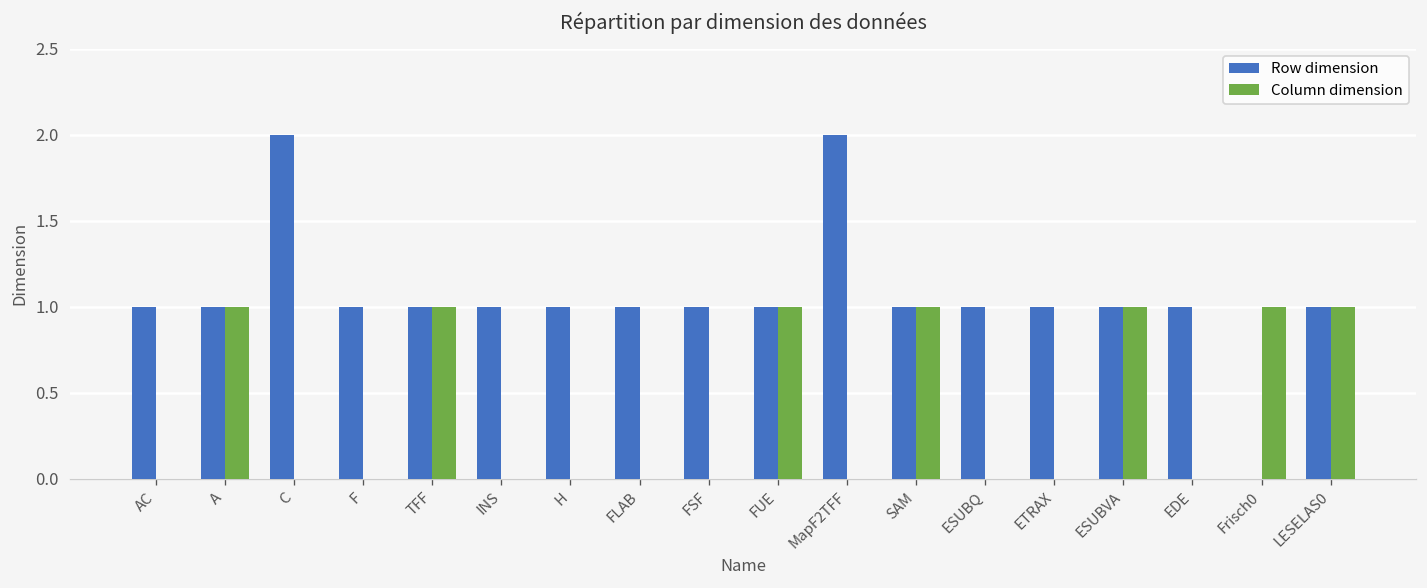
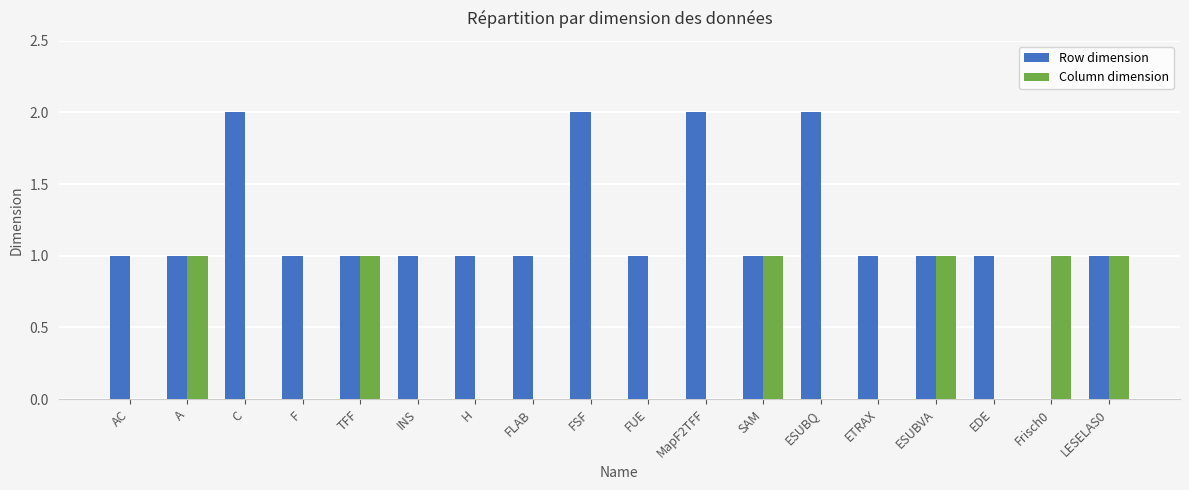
Row dimension, FSF: 1 -> 2
Column dimension, FUE: 1 -> 0
Row dimension, ESUBQ: 1 -> 2
